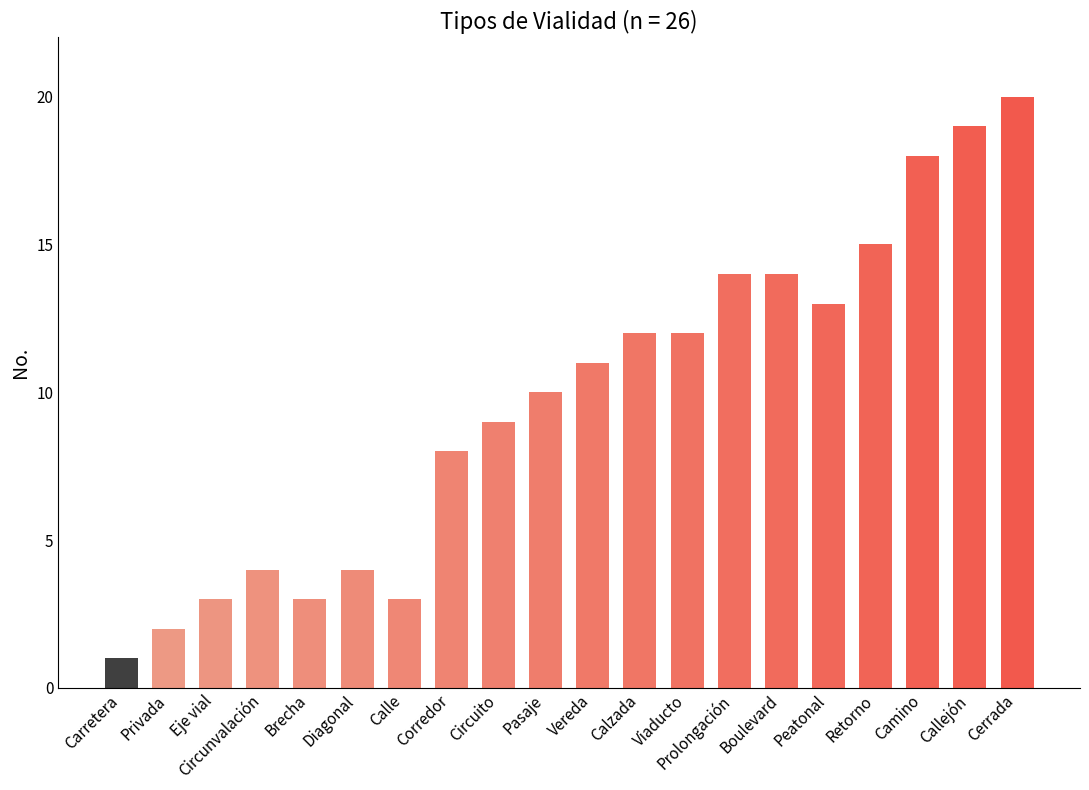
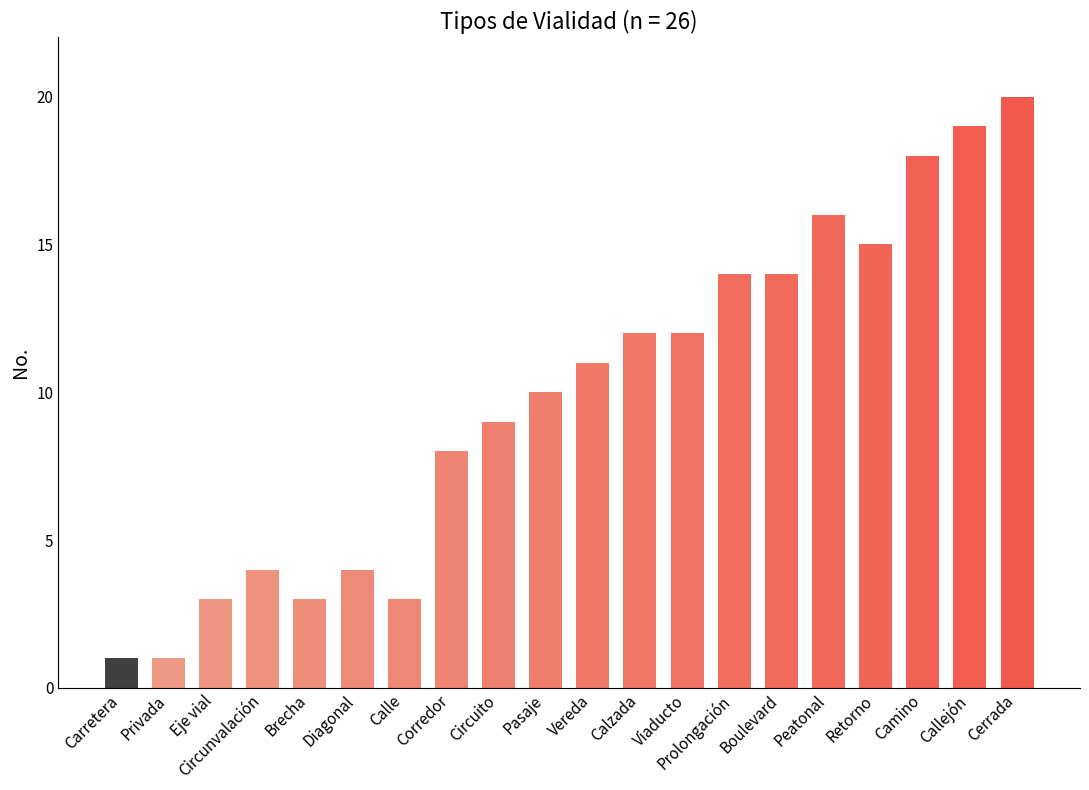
Privada: 2 -> 1
Peatonal: 13 -> 16
